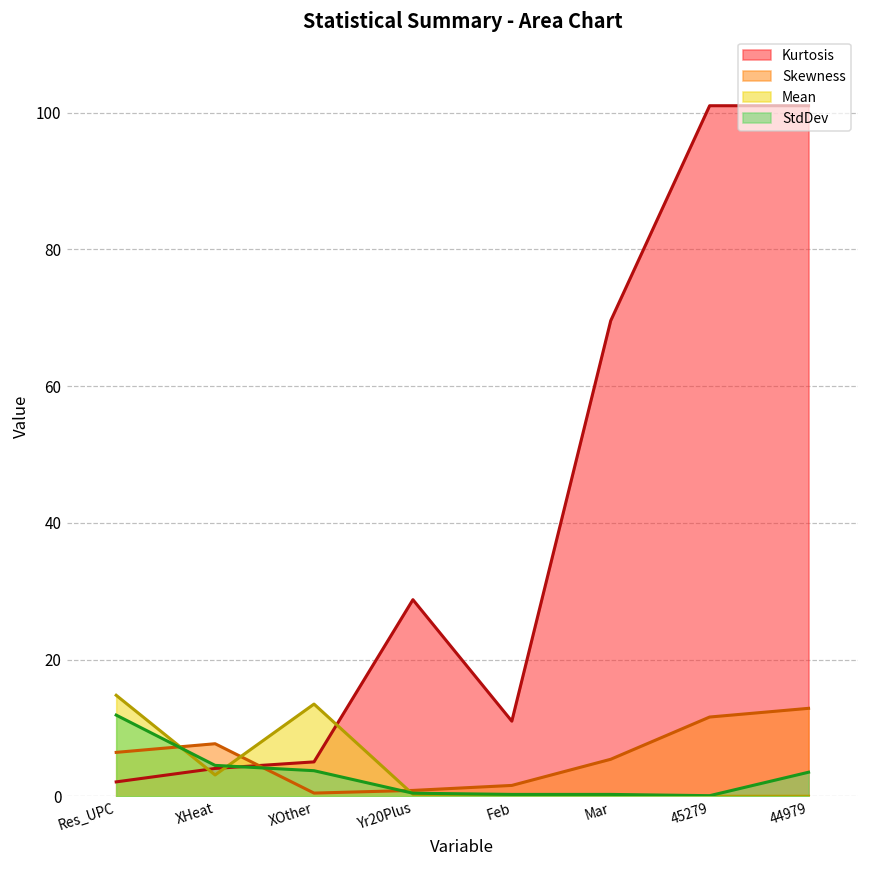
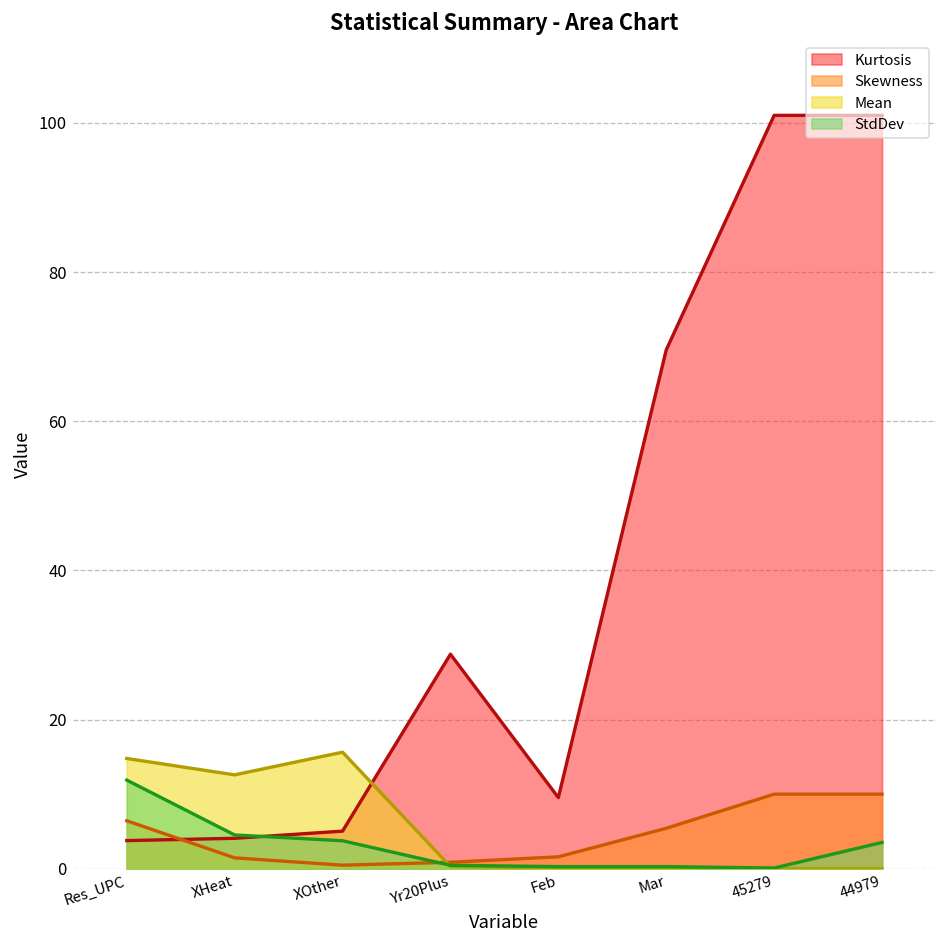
Kurtosis, Res_UPC: 2 -> 4
Skewness, XHeat: 8 -> 1
Mean, XHeat: 3 -> 13
Mean, XOther: 13 -> 16
Kurtosis, Feb: 11 -> 10
Skewness, 45279: 12 -> 10
Skewness, 44979: 13 -> 10
